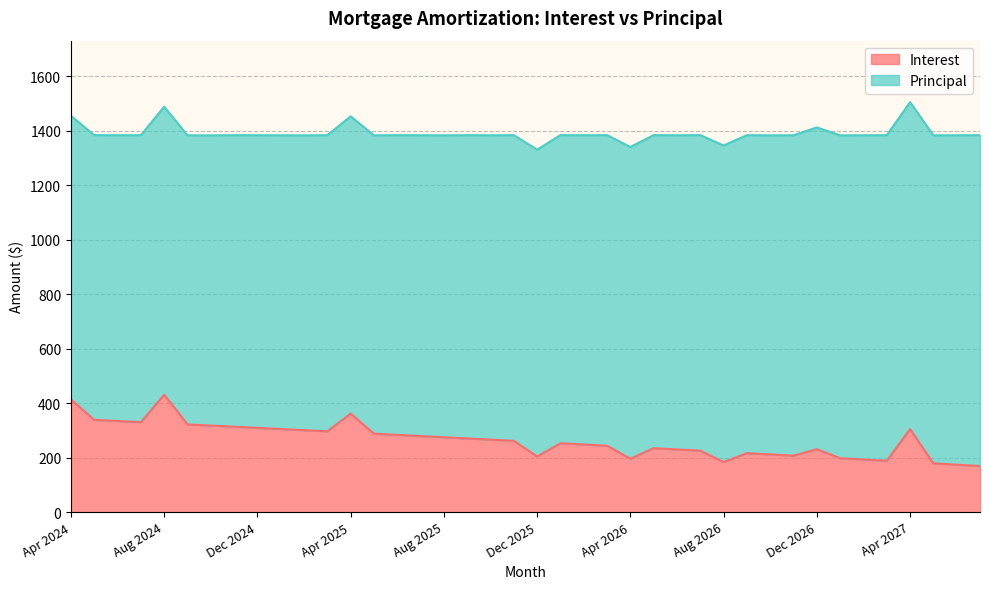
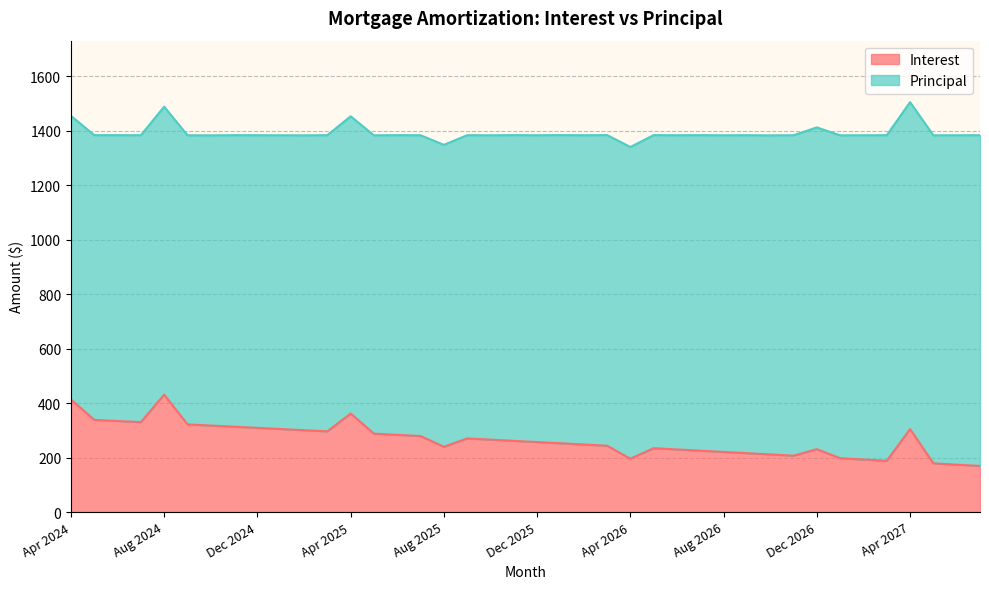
Interest, Aug 2025: 270 -> 240
Interest, Dec 2025: 200 -> 260
Interest, Aug 2026: 180 -> 220
